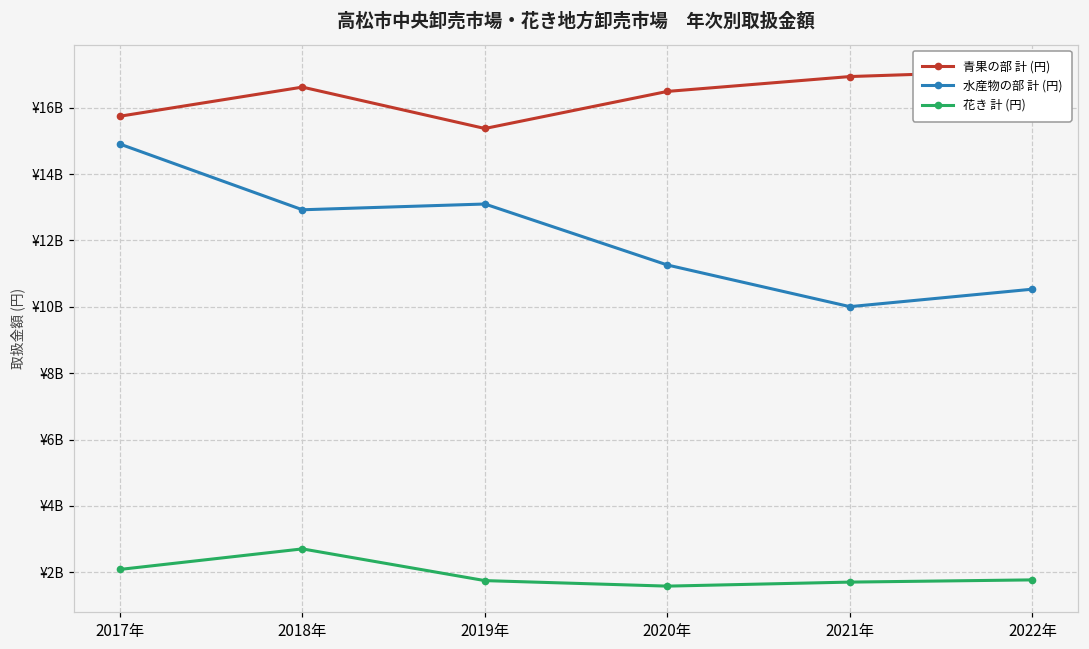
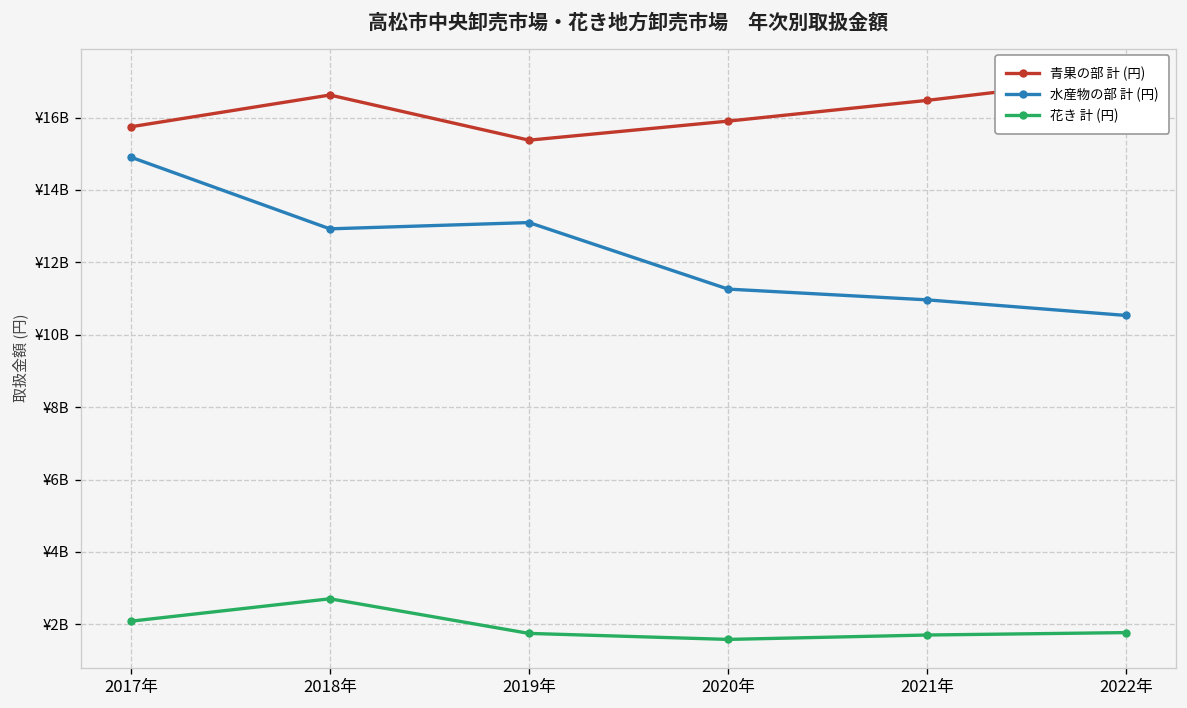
青果の部 計 (円), 2020年: ¥16500000000 -> ¥15900000000
青果の部 計 (円), 2021年: ¥16900000000 -> ¥16500000000
水産物の部 計 (円), 2021年: ¥10000000000 -> ¥11000000000
